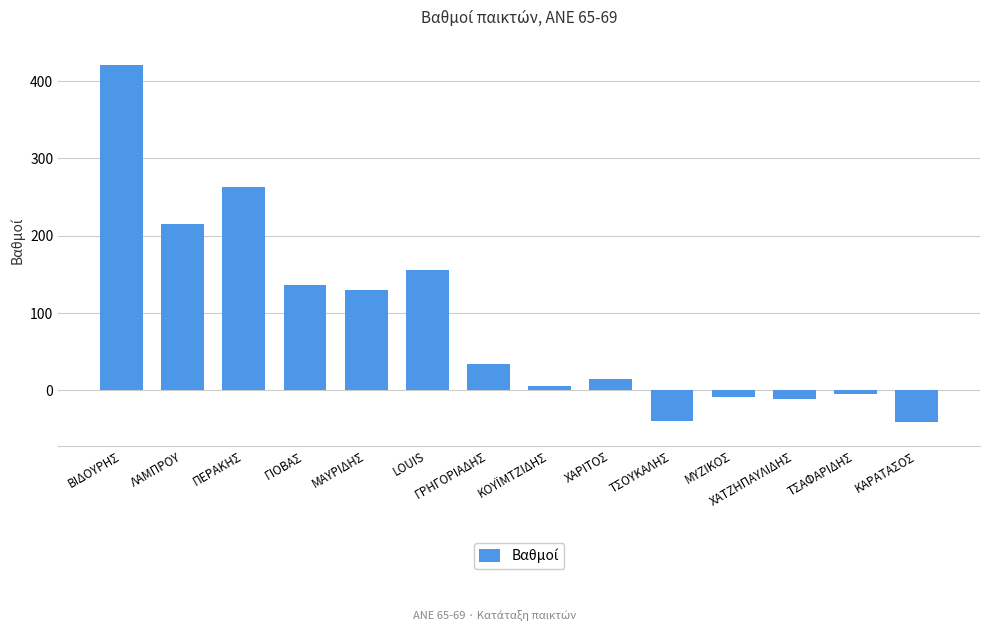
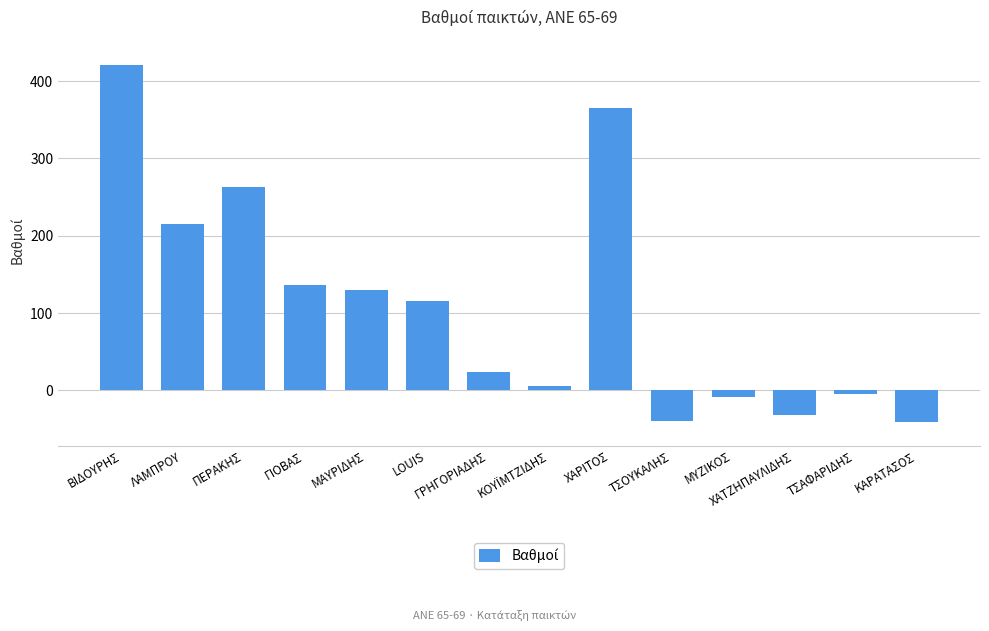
LOUIS: 160 -> 120
ΓΡΗΓΟΡΙΑΔΗΣ: 30 -> 20
ΧΑΡΙΤΟΣ: 10 -> 370
ΧΑΤΖΗΠΑΥΛΙΔΗΣ: -10 -> -30
